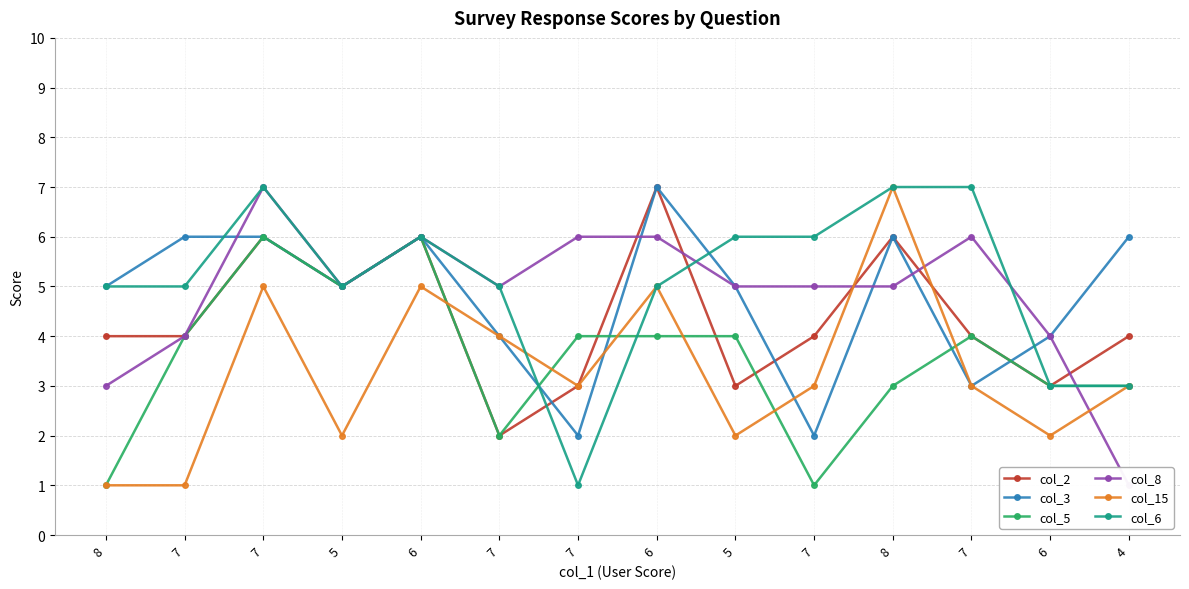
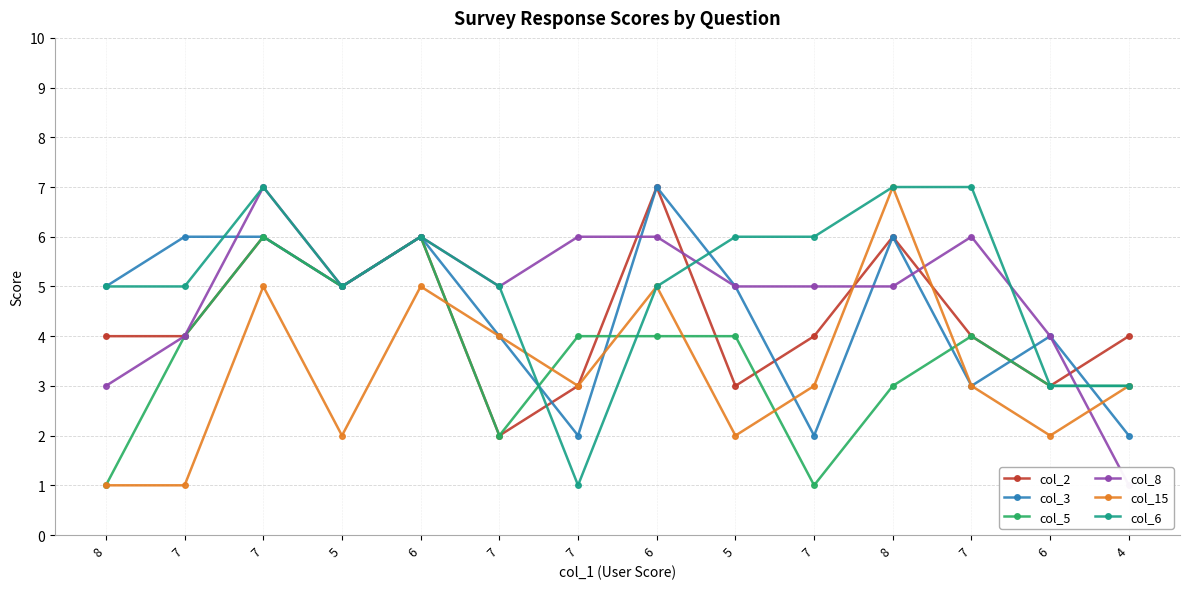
col_3, 4: 6 -> 2
